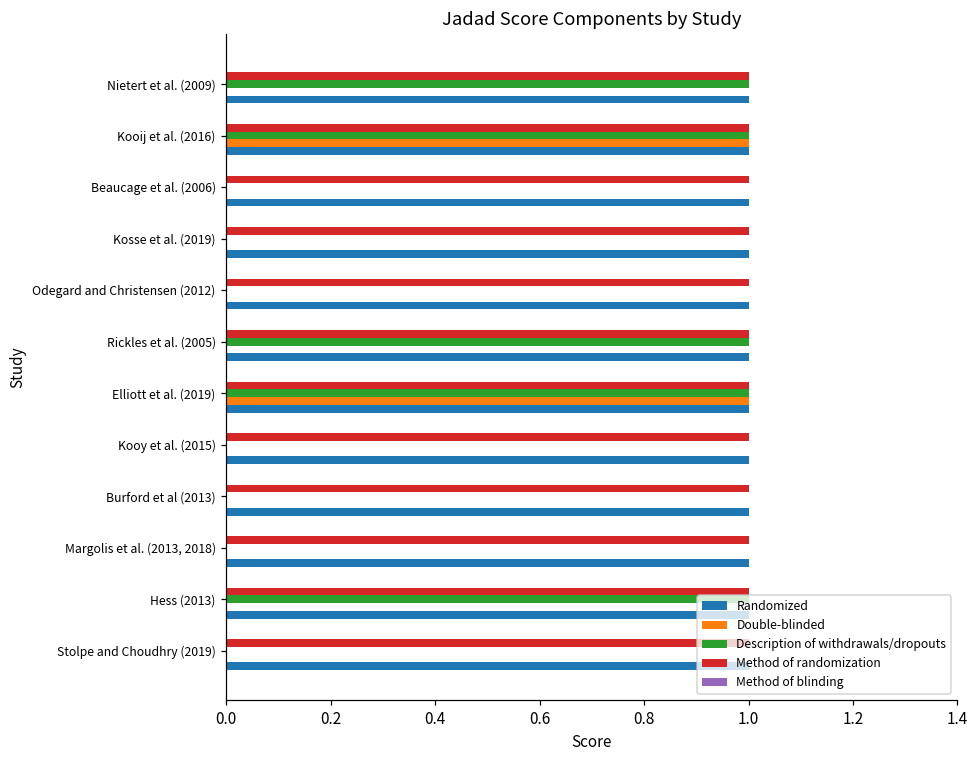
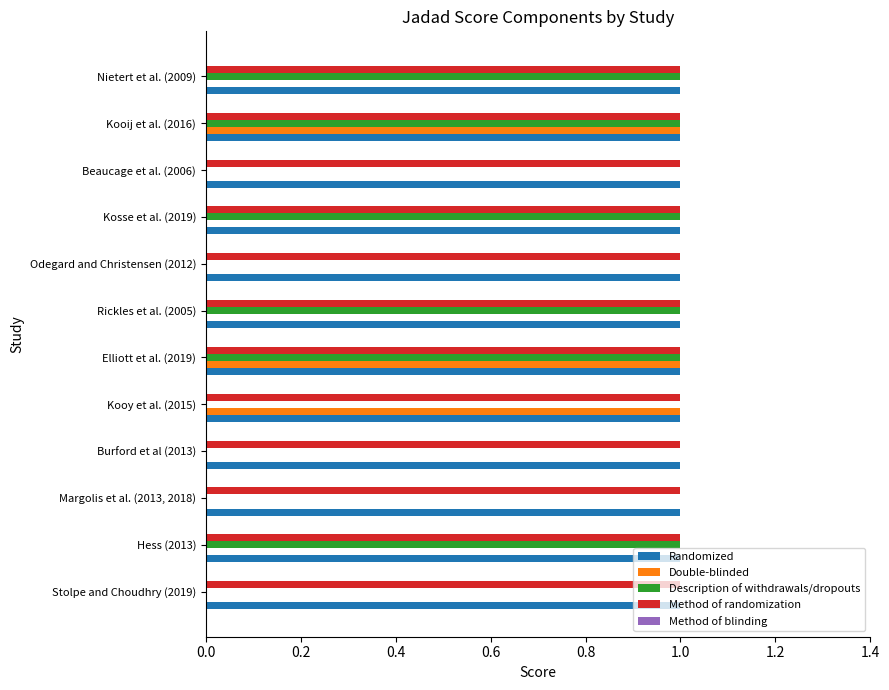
Description of withdrawals/dropouts, Kosse et al. (2019): 0 -> 1
Double-blinded, Kooy et al. (2015): 0 -> 1
